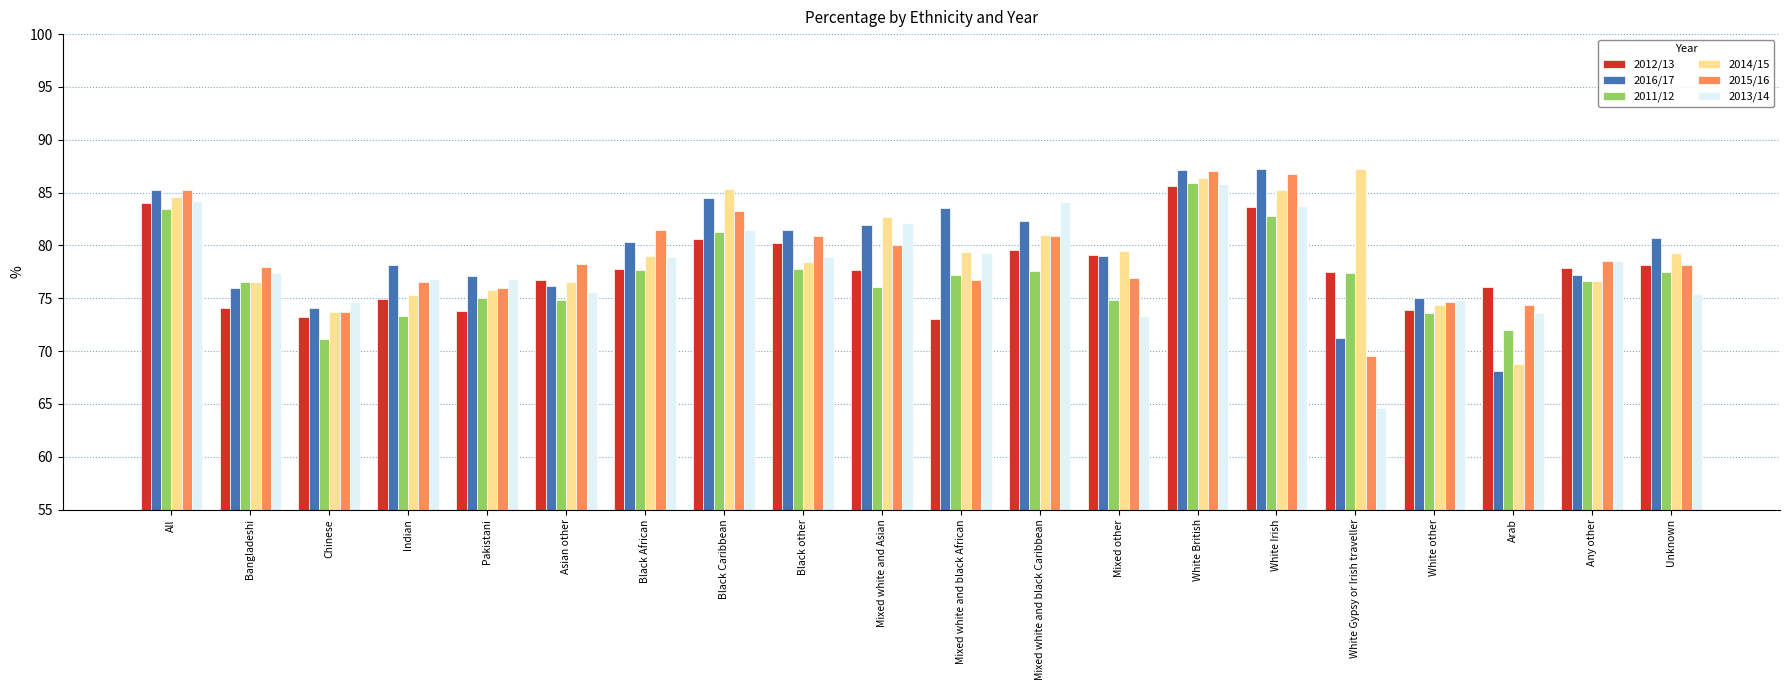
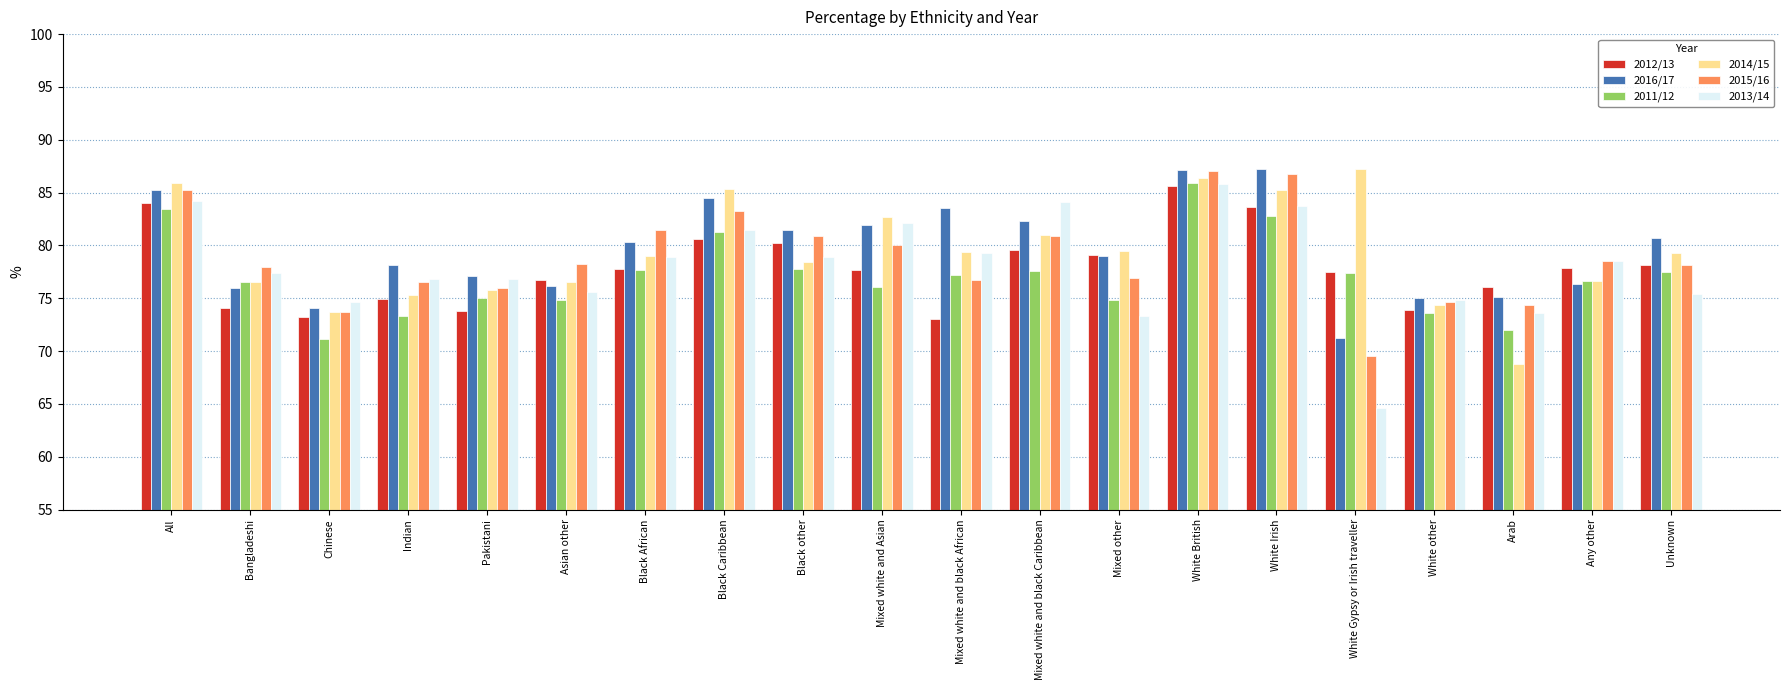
2014/15, All: 84.6 -> 85.9
2016/17, Arab: 68.1 -> 75.1
2016/17, Any other: 77.2 -> 76.3
